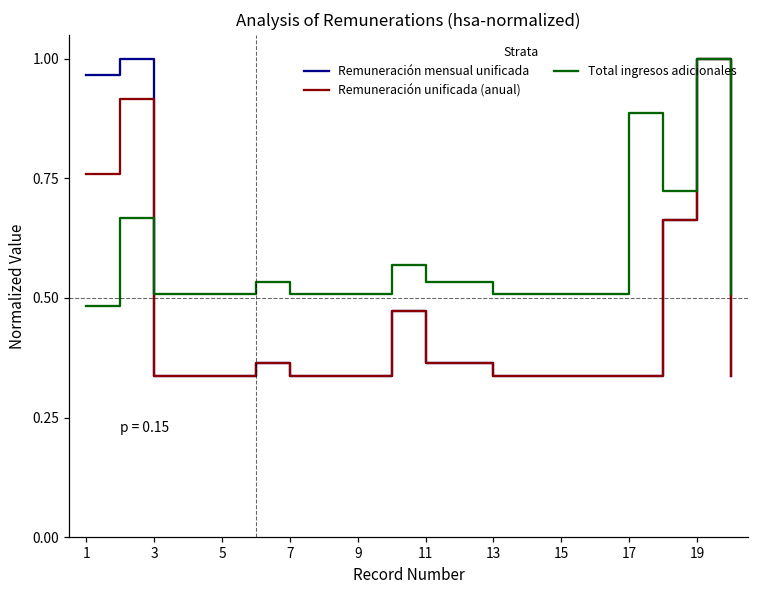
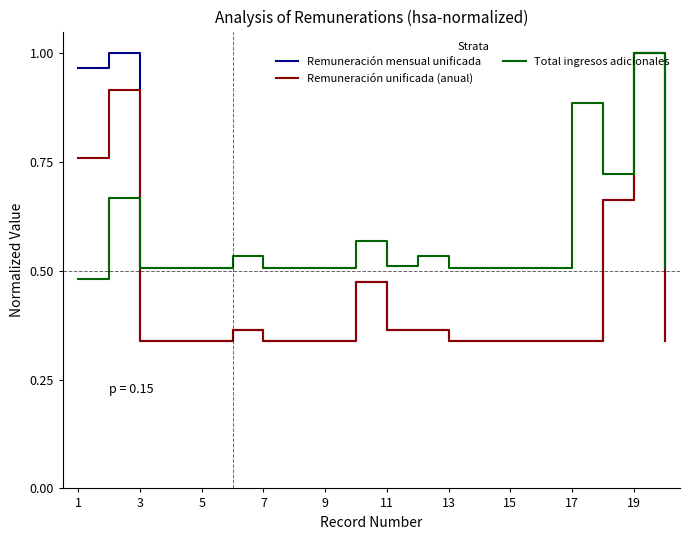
Total ingresos adicionales, 11: 0.53 -> 0.51
